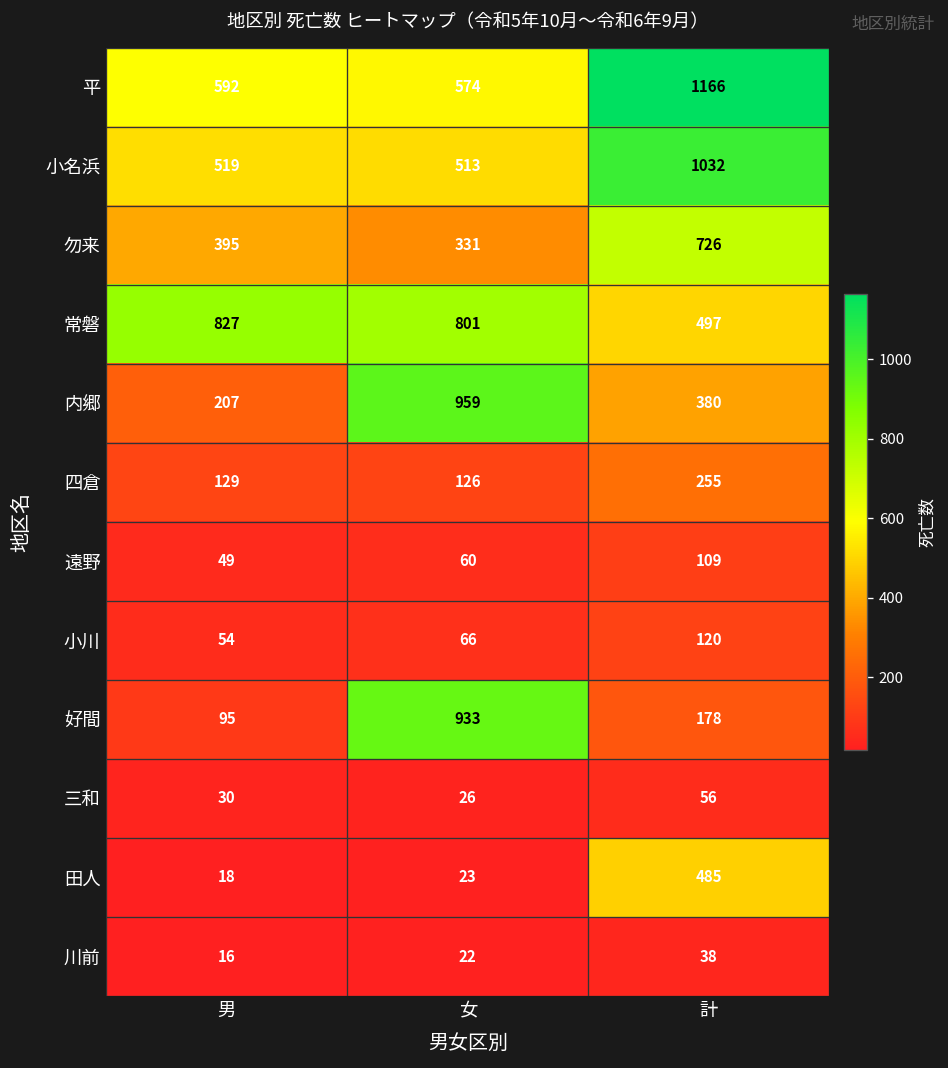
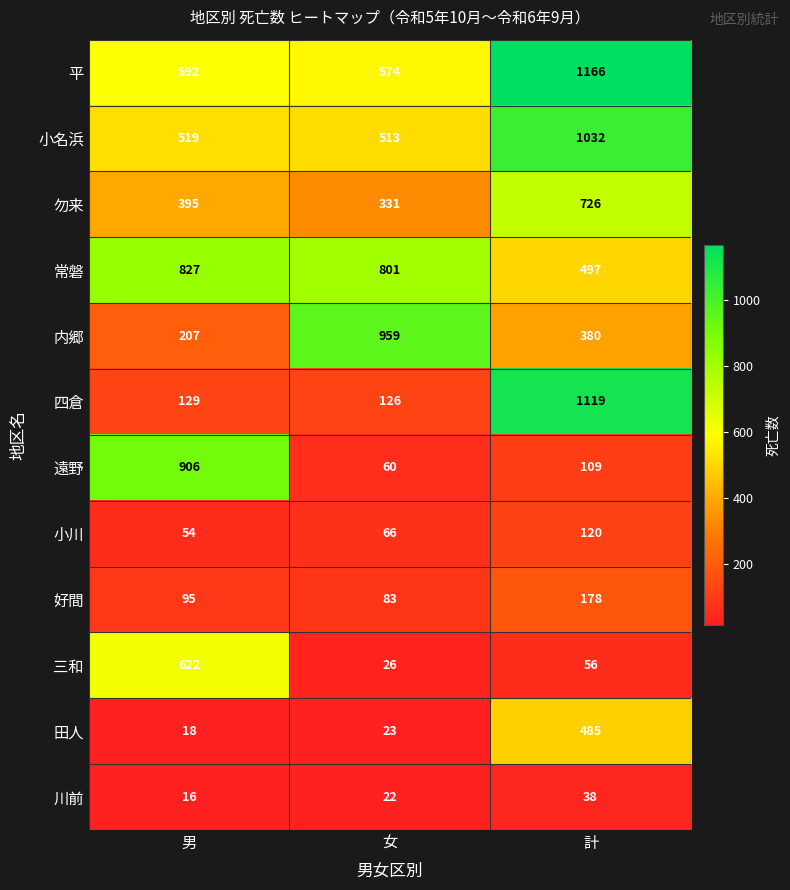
四倉, 計: 255 -> 1119
遠野, 男: 49 -> 906
好間, 女: 933 -> 83
三和, 男: 30 -> 622
